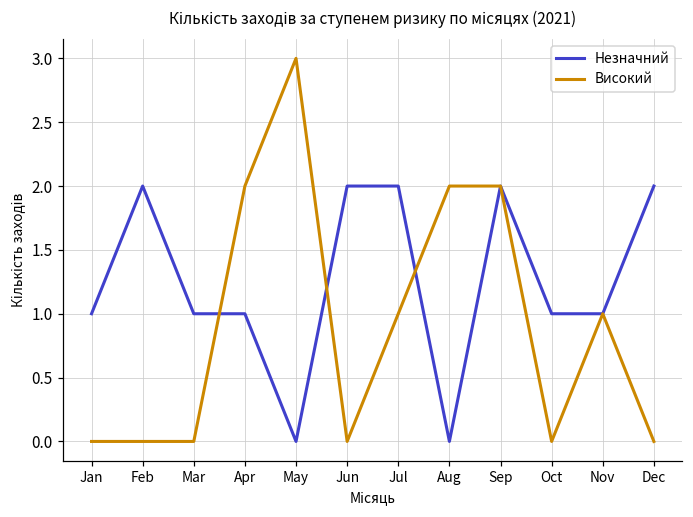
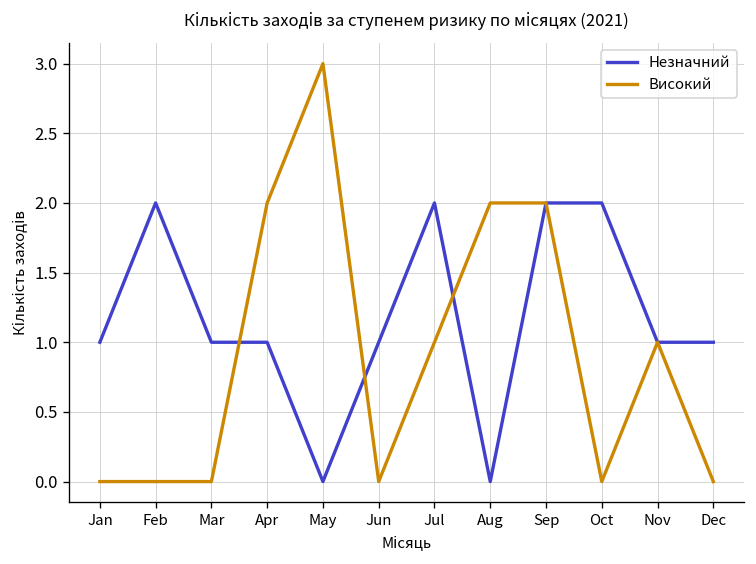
Незначний, Jun: 2 -> 1
Незначний, Oct: 1 -> 2
Незначний, Dec: 2 -> 1
